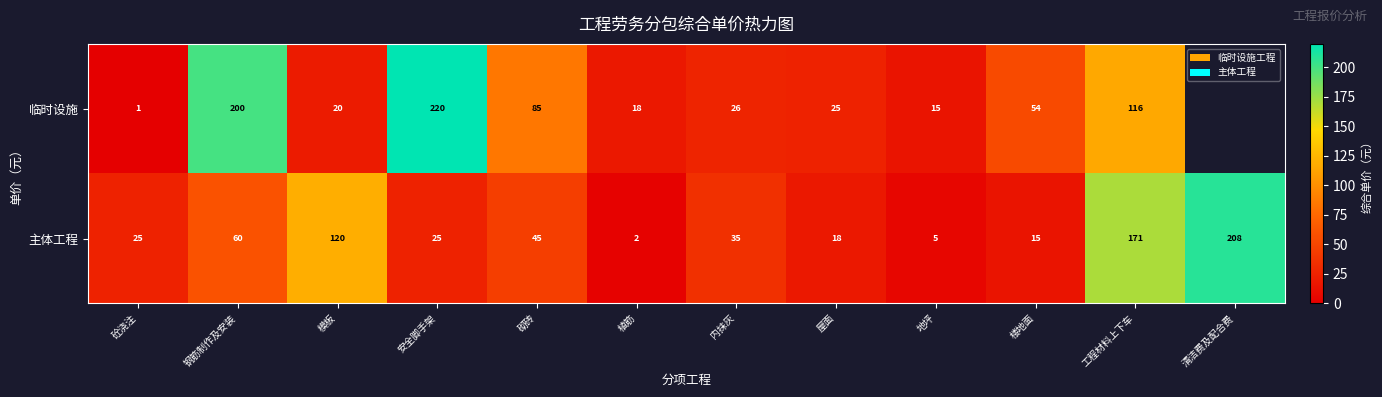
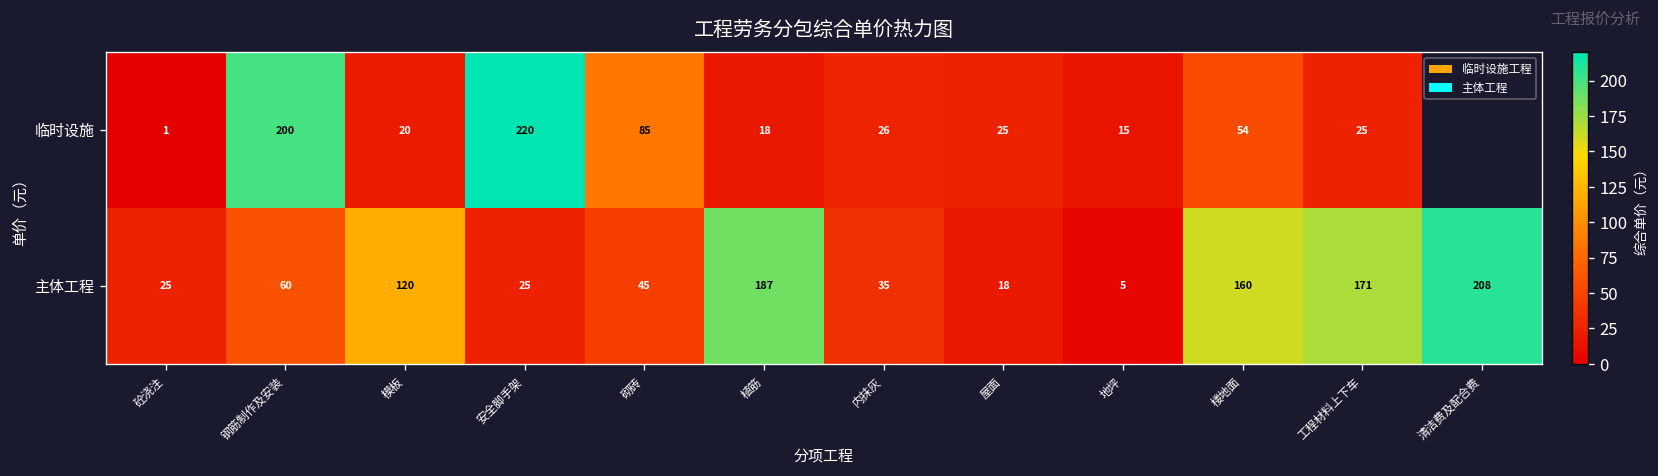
临时设施, 工程材料上下车: 116 -> 25
主体工程, 植筋: 2 -> 187
主体工程, 楼地面: 15 -> 160
